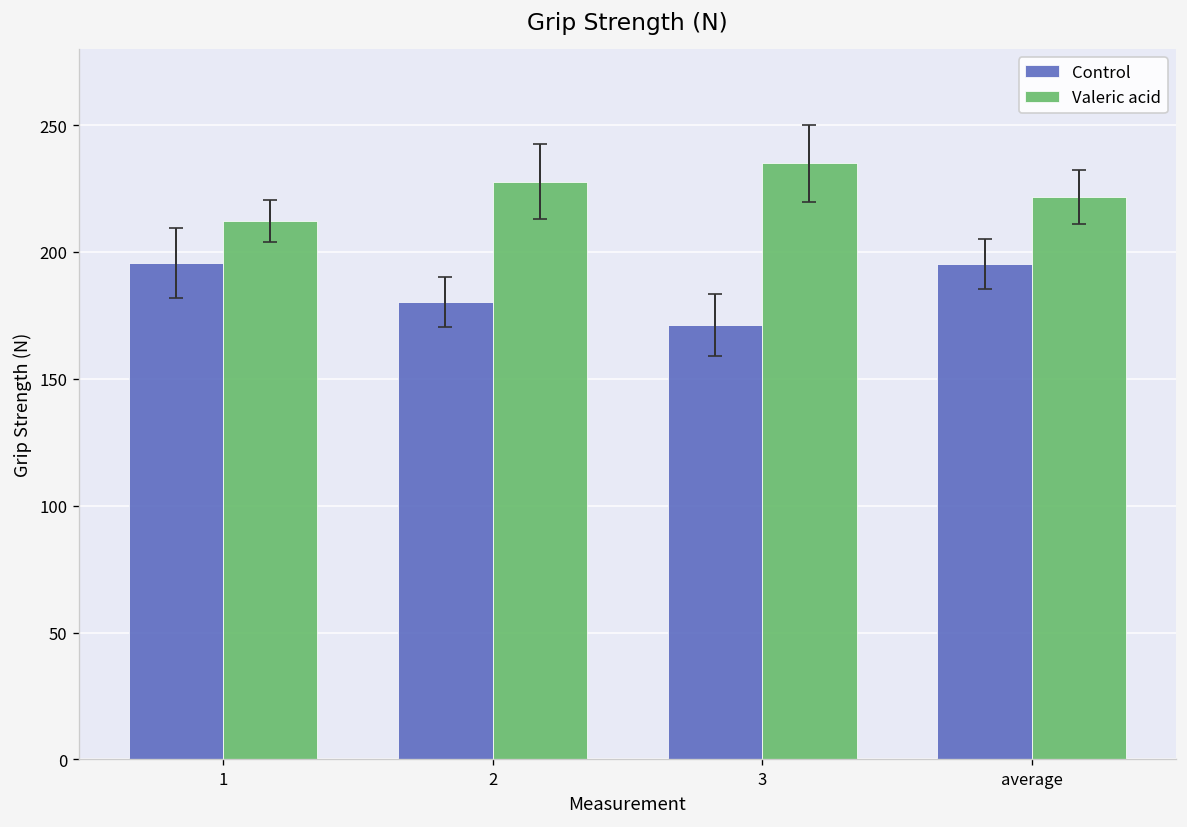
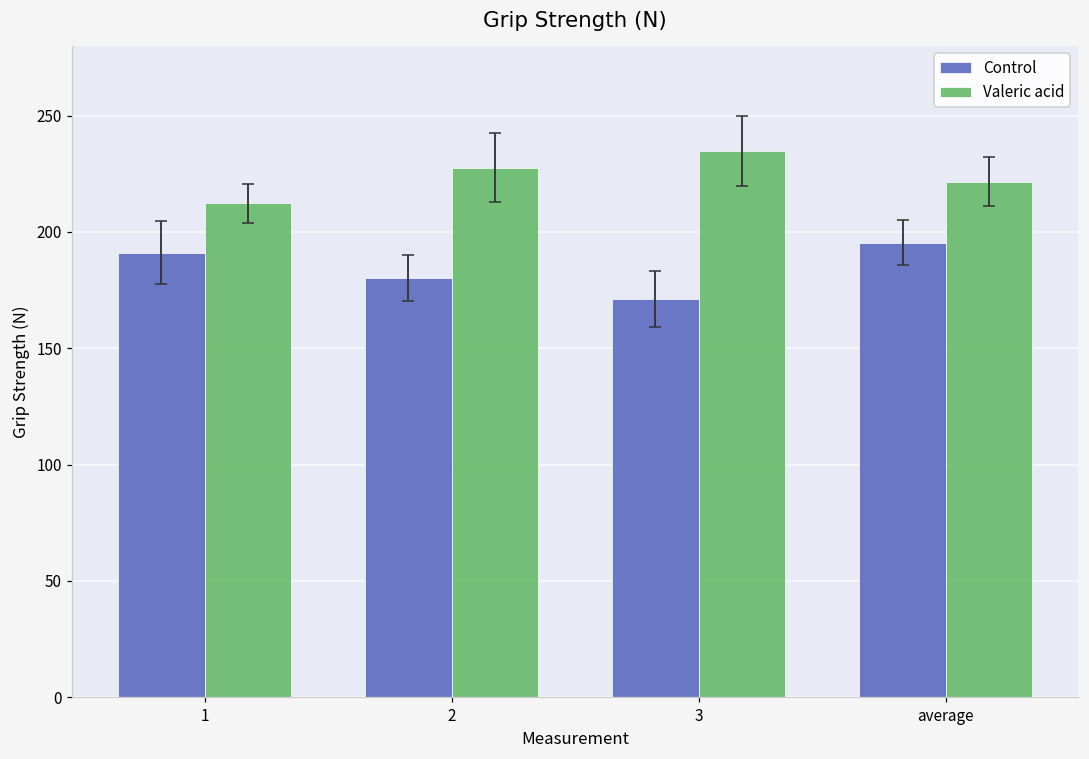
Control, 1: 196 -> 191
